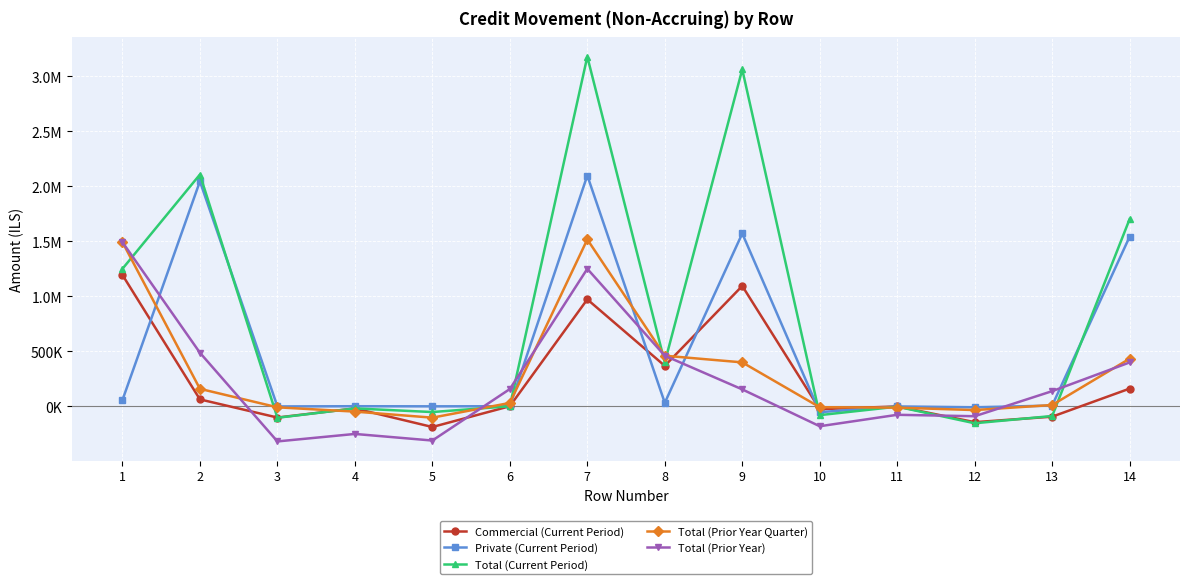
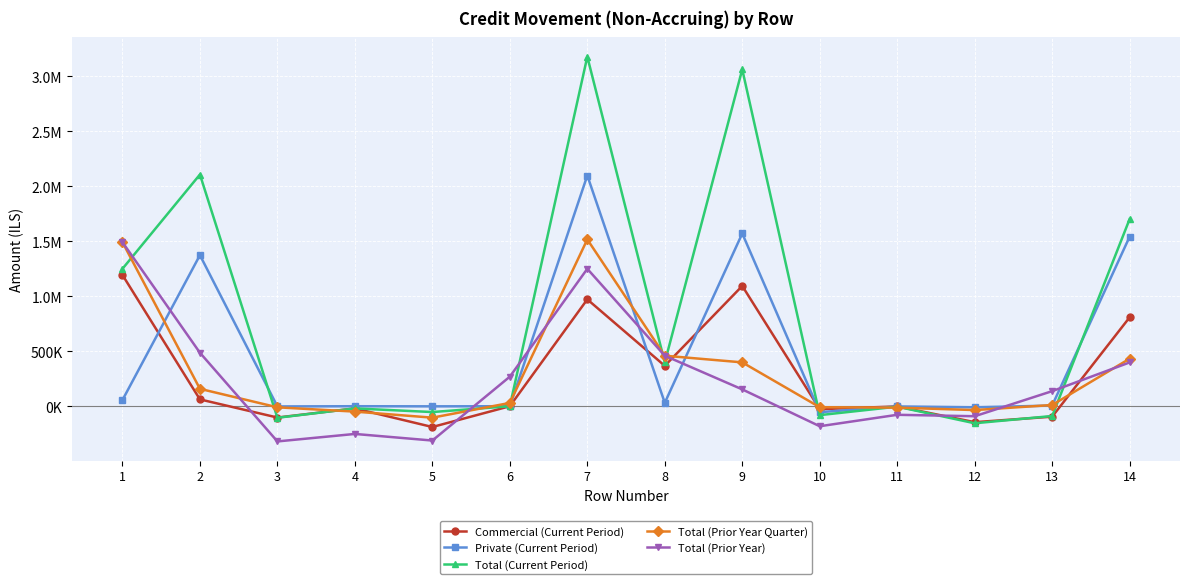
Private (Current Period), 2: 2040000 -> 1370000
Total (Prior Year), 6: 160000 -> 270000
Commercial (Current Period), 14: 160000 -> 810000
